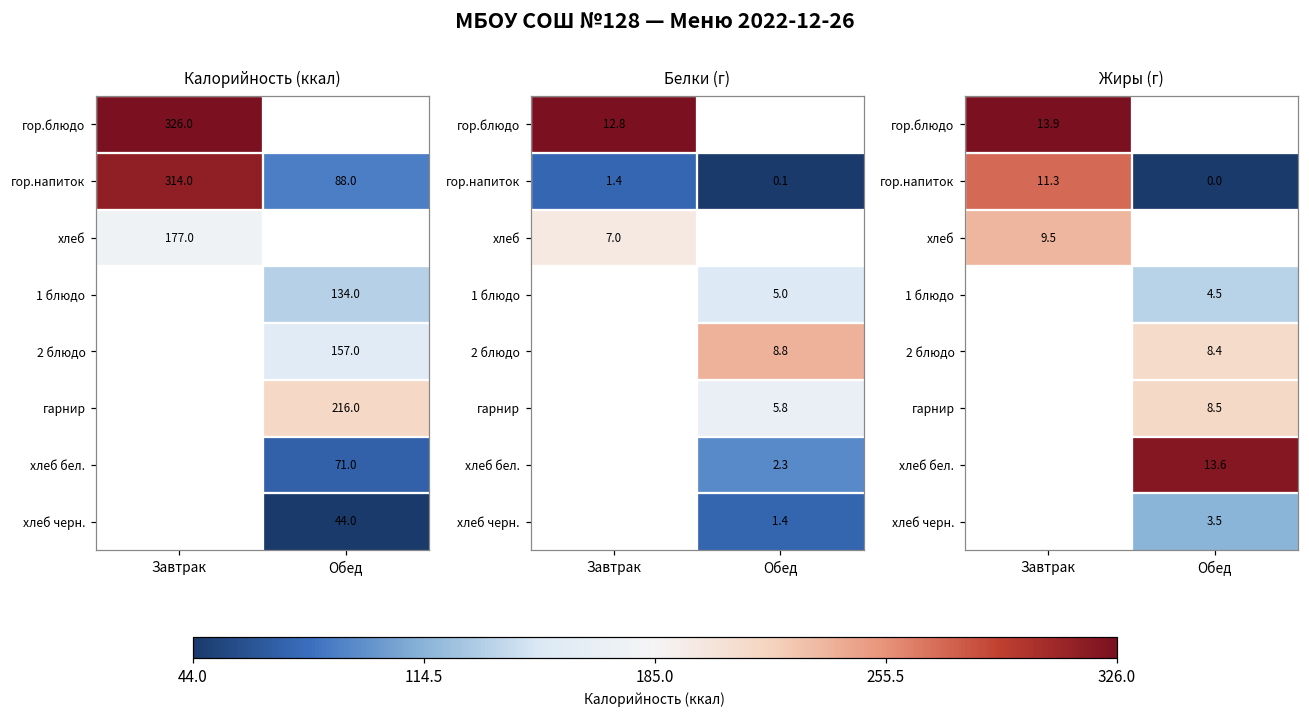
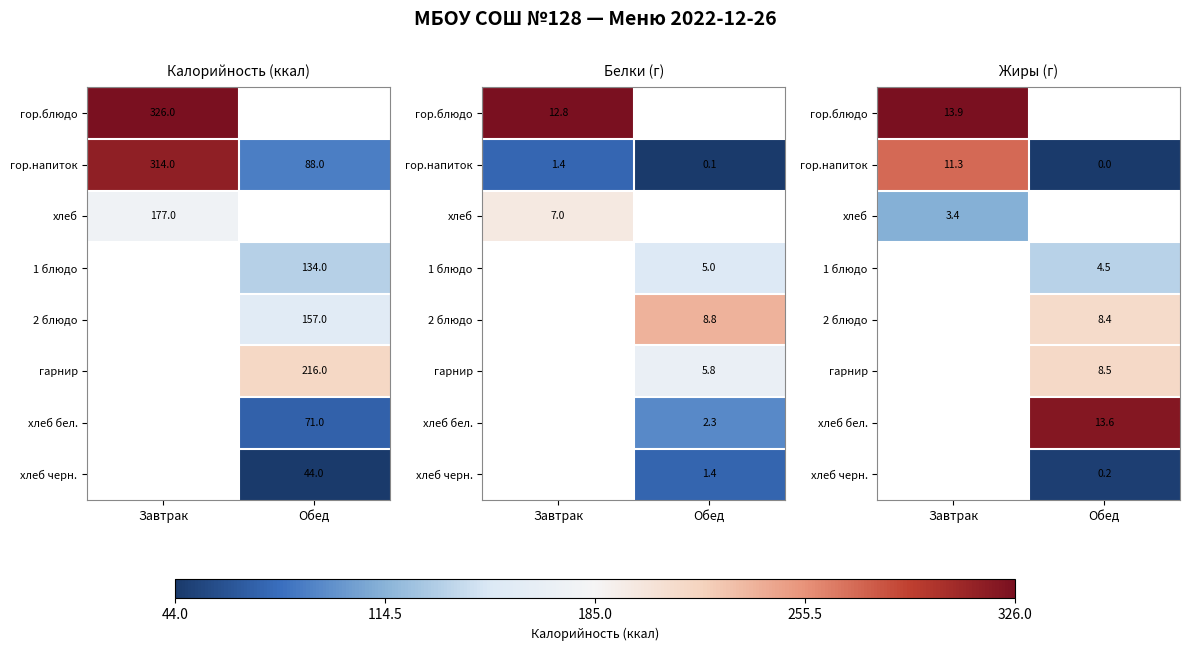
Жиры (г), хлеб, Завтрак: 9.5 -> 3.4
Жиры (г), хлеб черн., Обед: 3.5 -> 0.2
